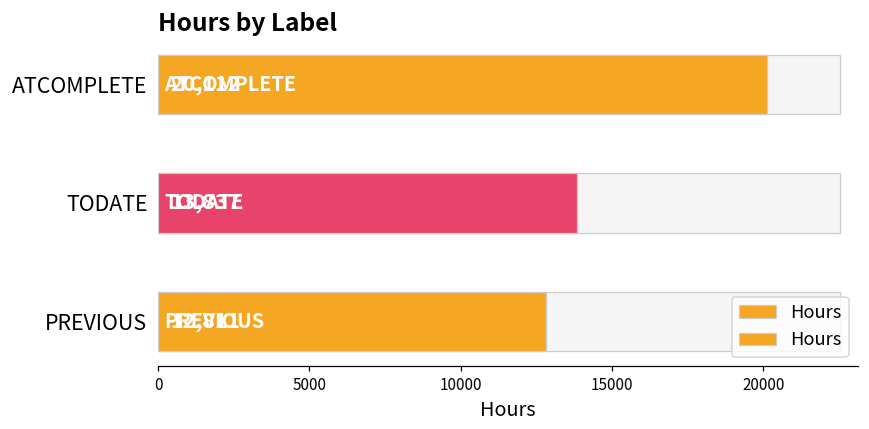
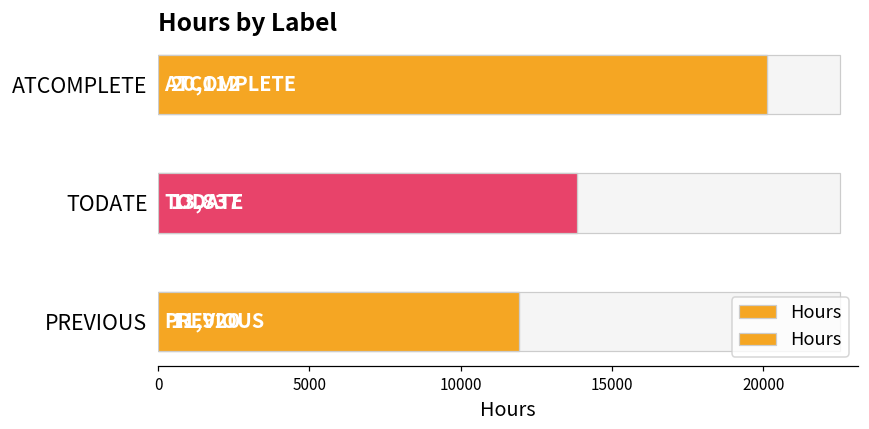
PREVIOUS: 12,811 -> 11,920
